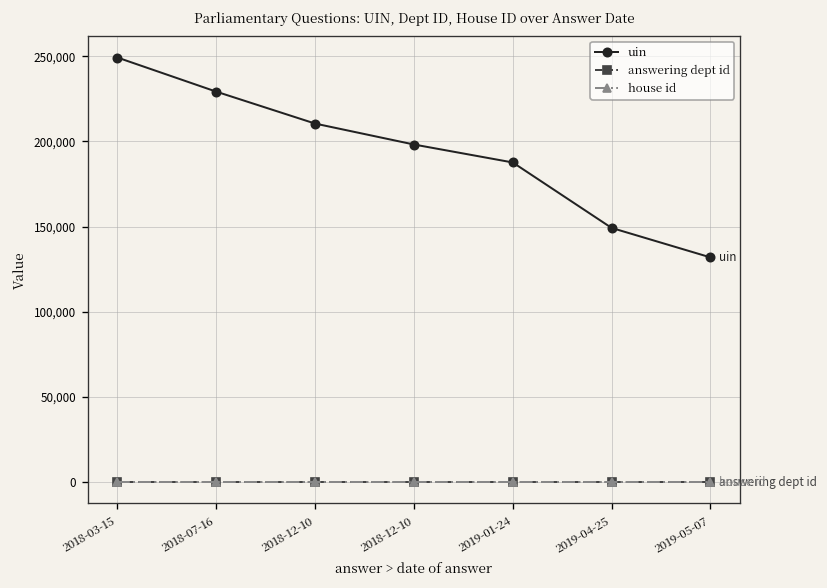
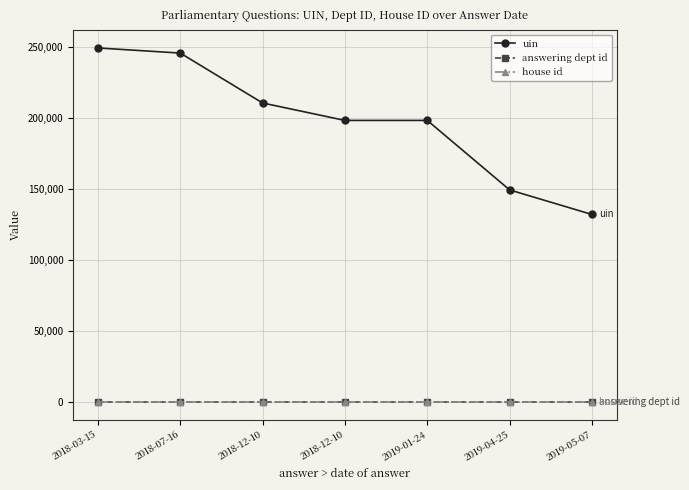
uin, 2018-07-16: 229,000 -> 246,000
uin, 2019-01-24: 188,000 -> 198,000
